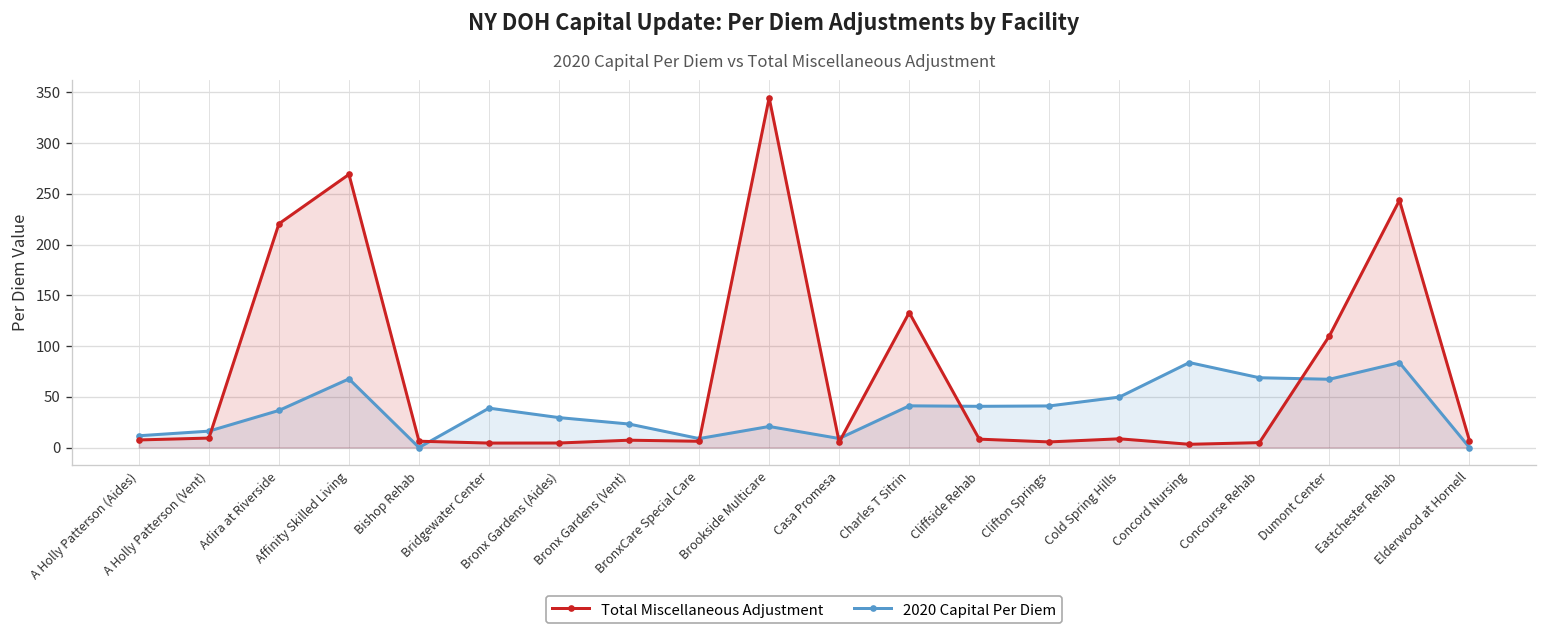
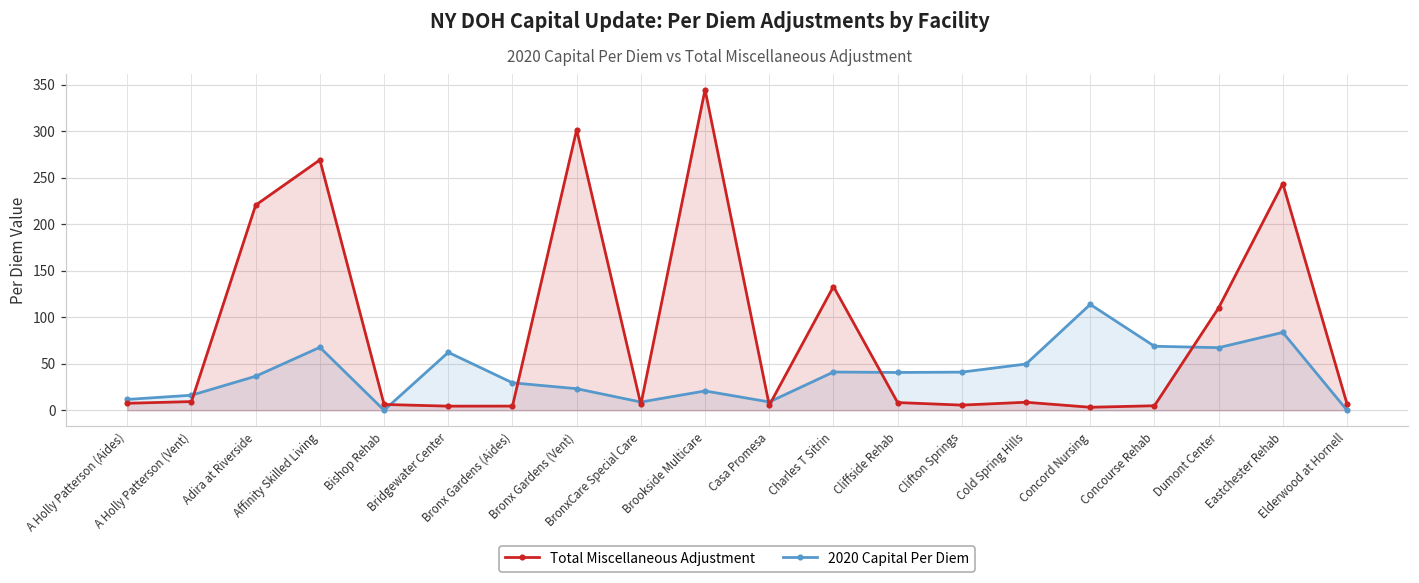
2020 Capital Per Diem, Bridgewater Center: 40 -> 60
Total Miscellaneous Adjustment, Bronx Gardens (Vent): 10 -> 300
2020 Capital Per Diem, Concord Nursing: 80 -> 110
